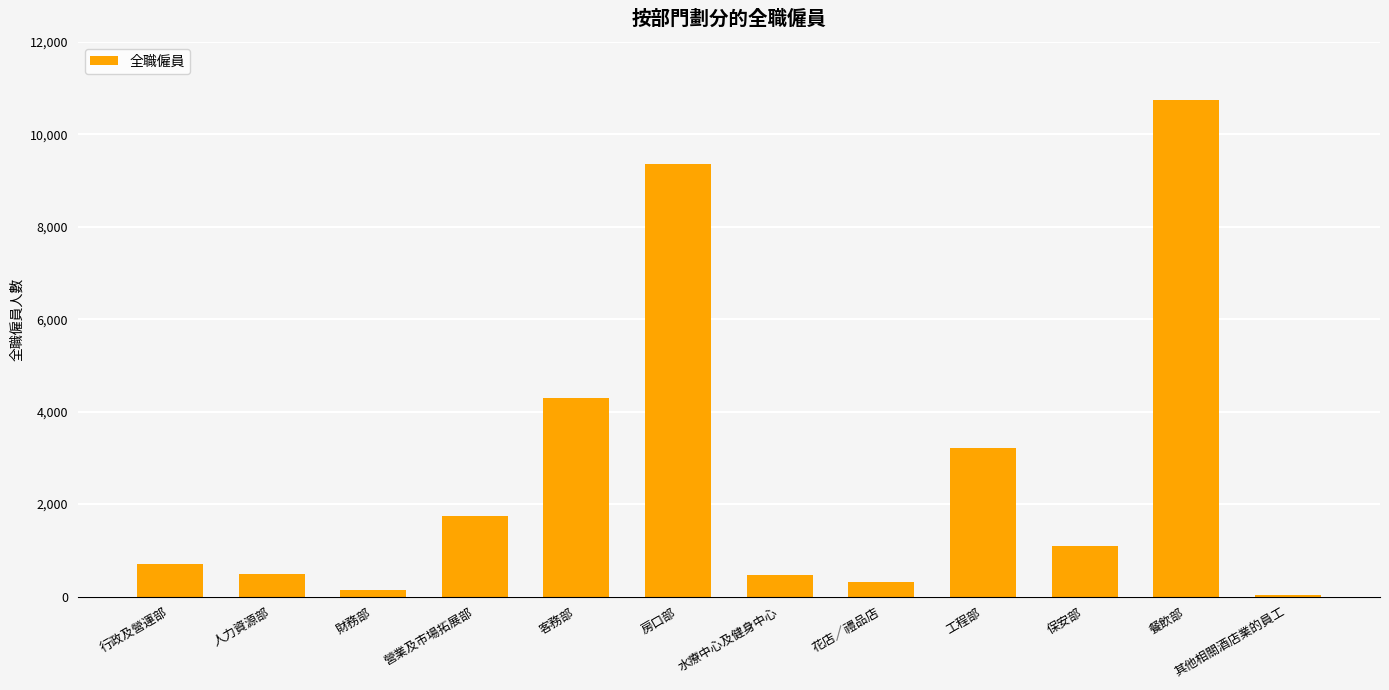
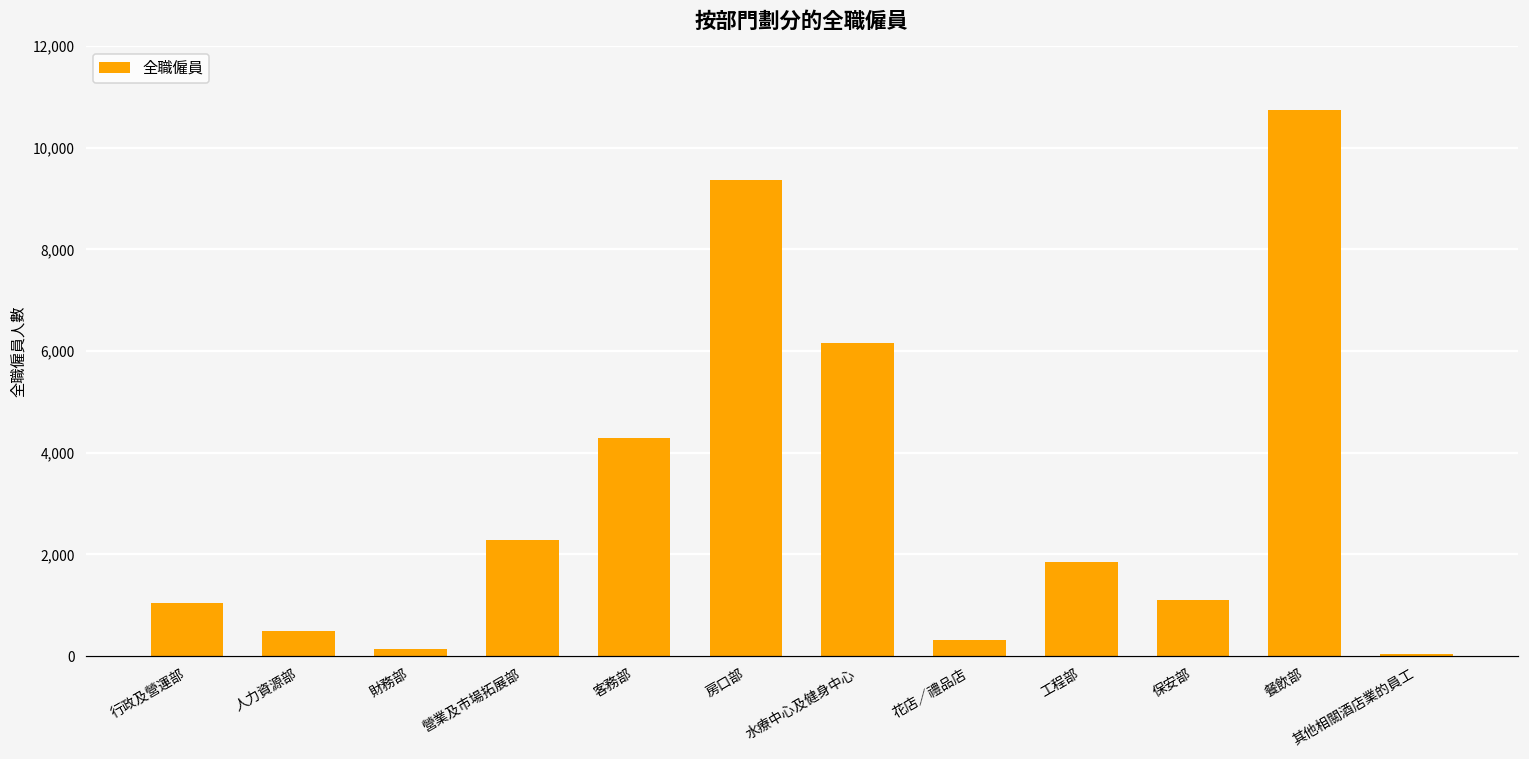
行政及營運部: 700 -> 1,000
營業及市場拓展部: 1,700 -> 2,300
水療中心及健身中心: 500 -> 6,200
工程部: 3,200 -> 1,800
